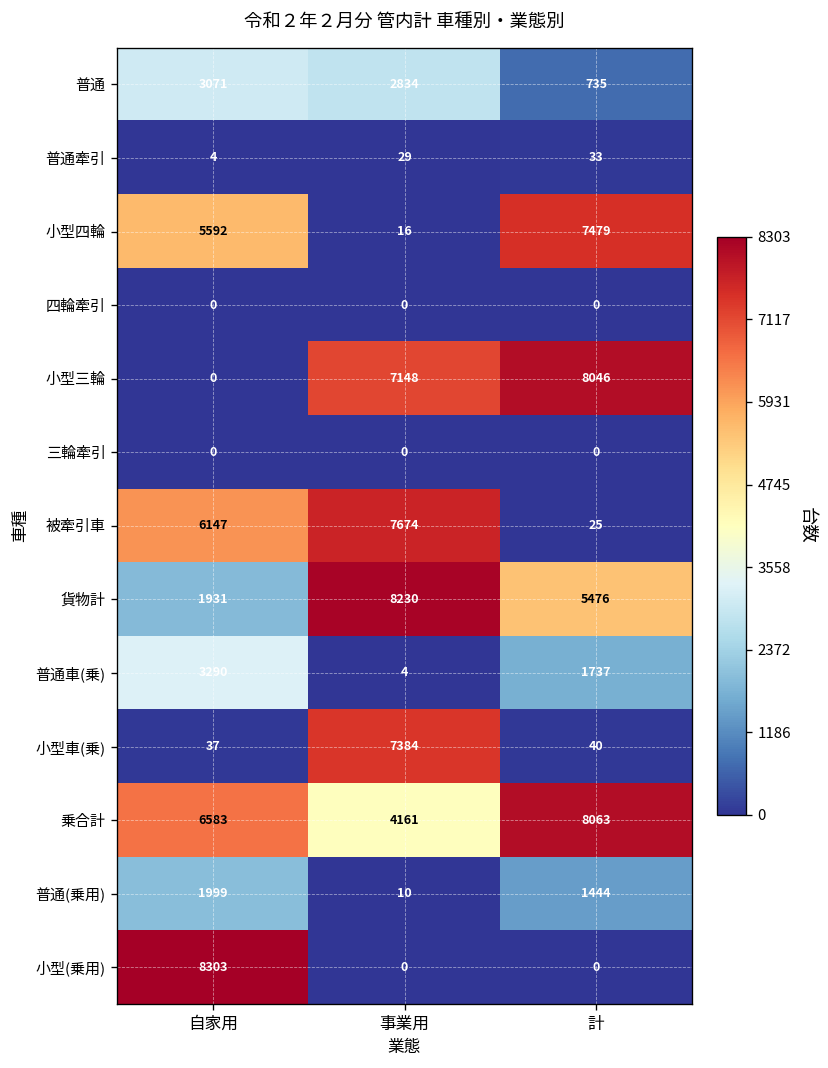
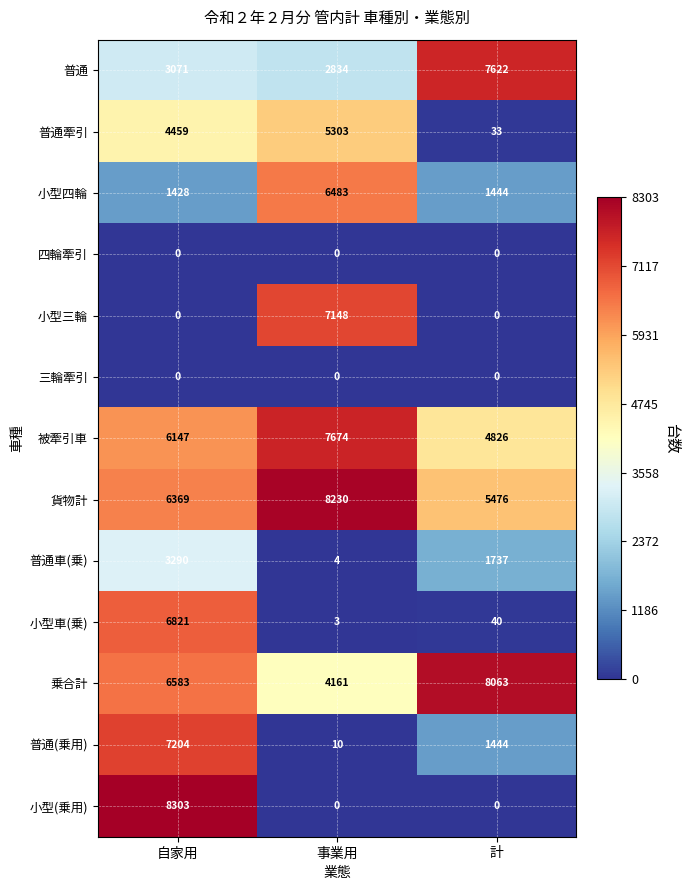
普通, 計: 735 -> 7622
普通牽引, 自家用: 4 -> 4459
普通牽引, 事業用: 29 -> 5303
小型四輪, 自家用: 5592 -> 1428
小型四輪, 事業用: 16 -> 6483
小型四輪, 計: 7479 -> 1444
小型三輪, 計: 8046 -> 0
被牽引車, 計: 25 -> 4826
貨物計, 自家用: 1931 -> 6369
小型車(乗), 自家用: 37 -> 6821
小型車(乗), 事業用: 7384 -> 3
普通(乗用), 自家用: 1999 -> 7204
